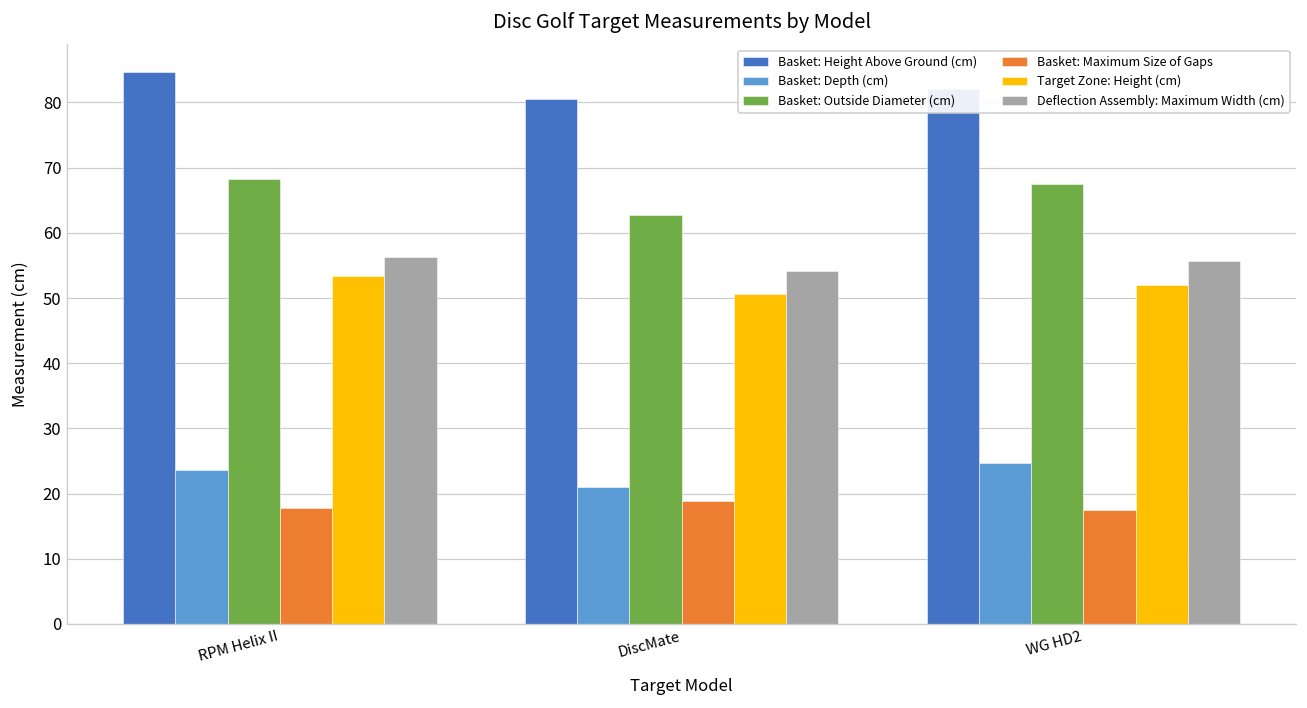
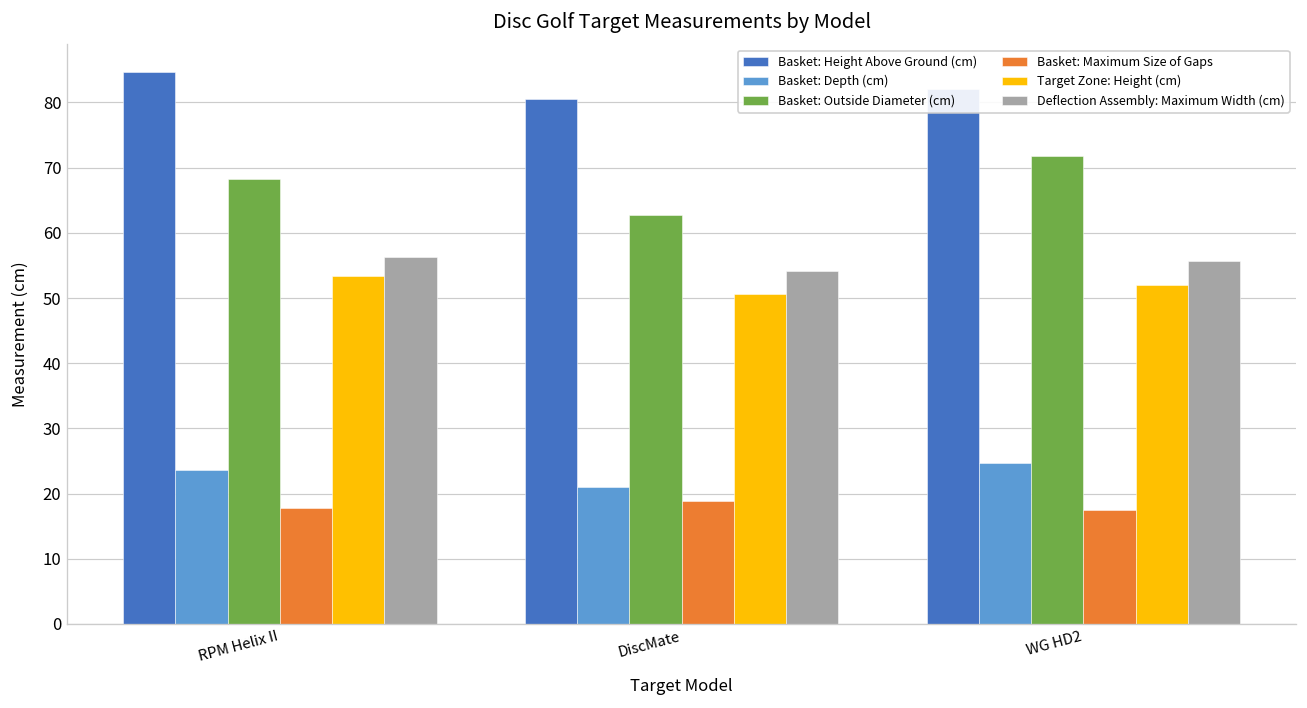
Basket: Outside Diameter (cm), WG HD2: 68 -> 72
